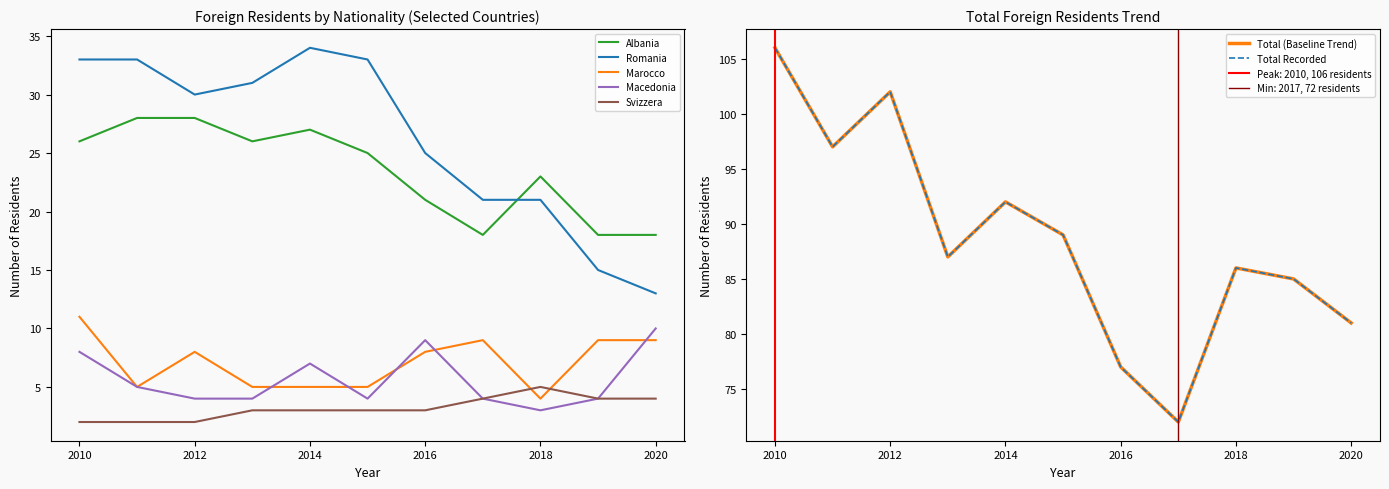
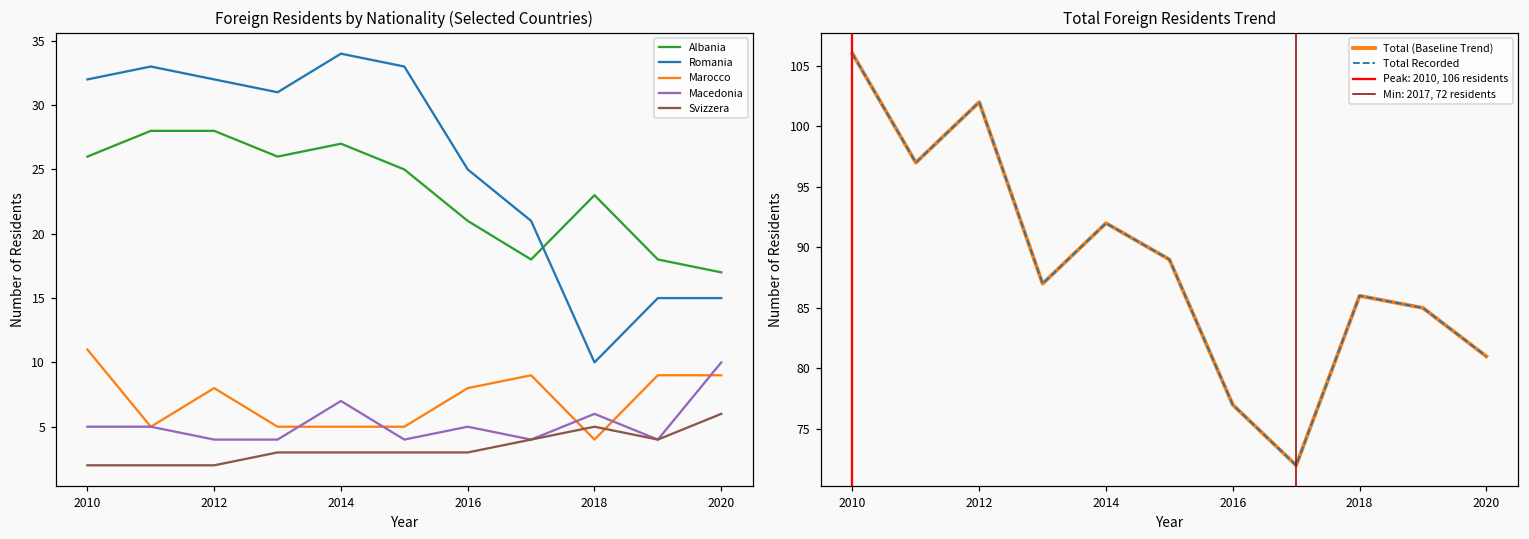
Foreign Residents by Nationality (Selected Countries), Romania, 2010: 33 -> 32
Foreign Residents by Nationality (Selected Countries), Macedonia, 2010: 8 -> 5
Foreign Residents by Nationality (Selected Countries), Romania, 2012: 30 -> 32
Foreign Residents by Nationality (Selected Countries), Macedonia, 2016: 9 -> 5
Foreign Residents by Nationality (Selected Countries), Romania, 2018: 21 -> 10
Foreign Residents by Nationality (Selected Countries), Macedonia, 2018: 3 -> 6
Foreign Residents by Nationality (Selected Countries), Albania, 2020: 18 -> 17
Foreign Residents by Nationality (Selected Countries), Romania, 2020: 13 -> 15
Foreign Residents by Nationality (Selected Countries), Svizzera, 2020: 4 -> 6
